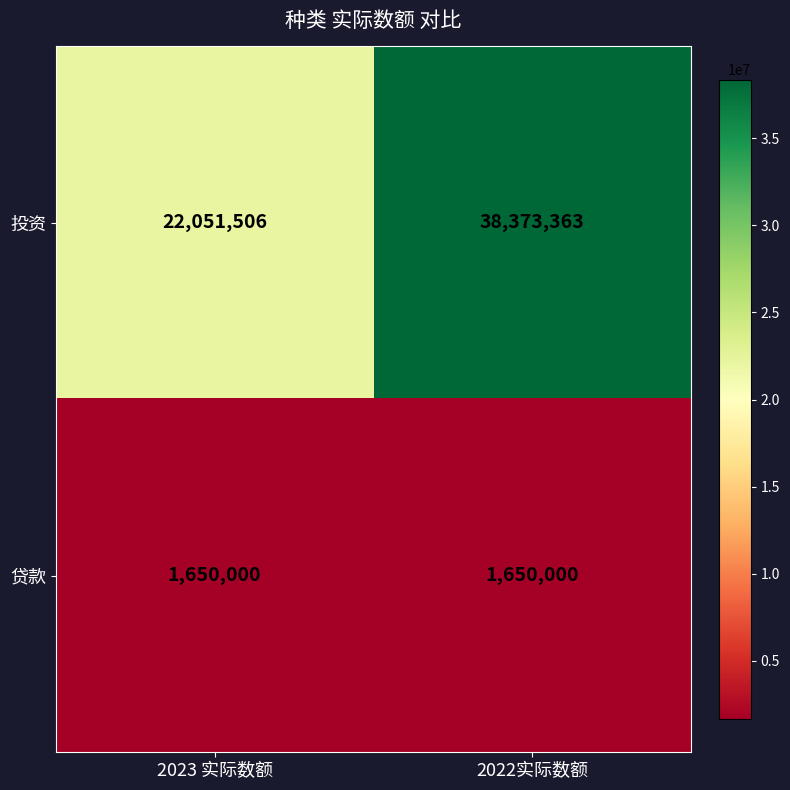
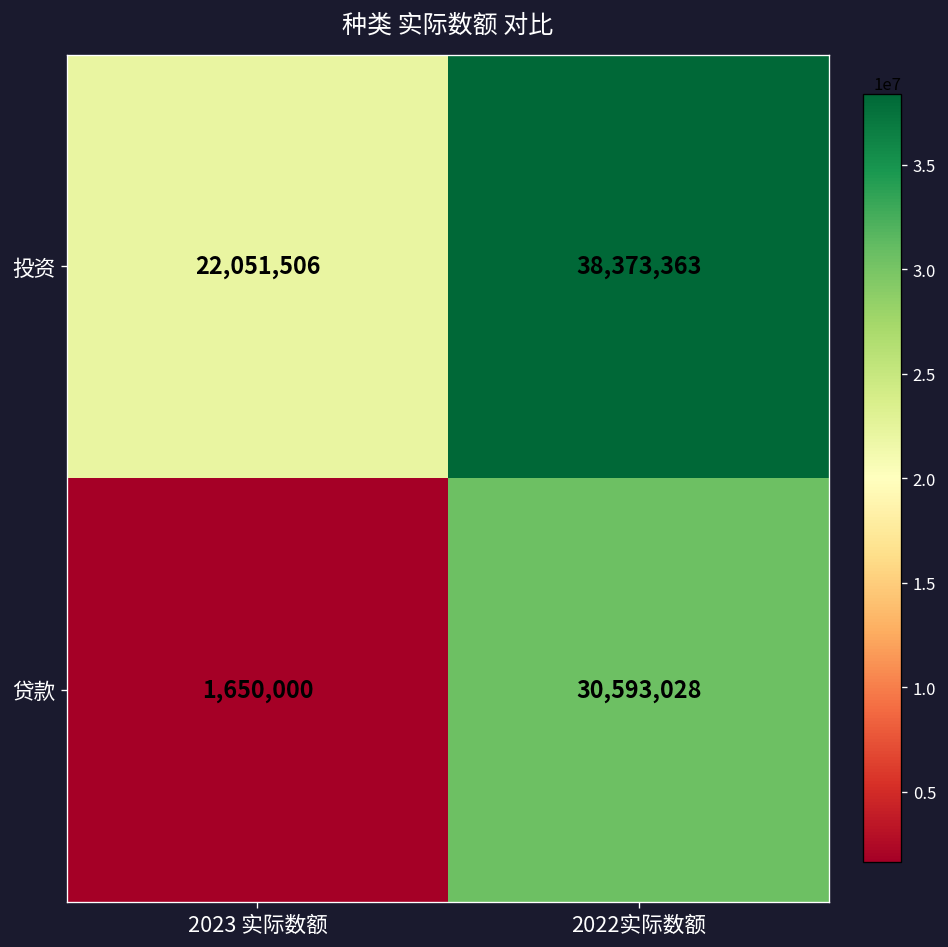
贷款, 2022实际数额: 1,650,000 -> 30,593,028
